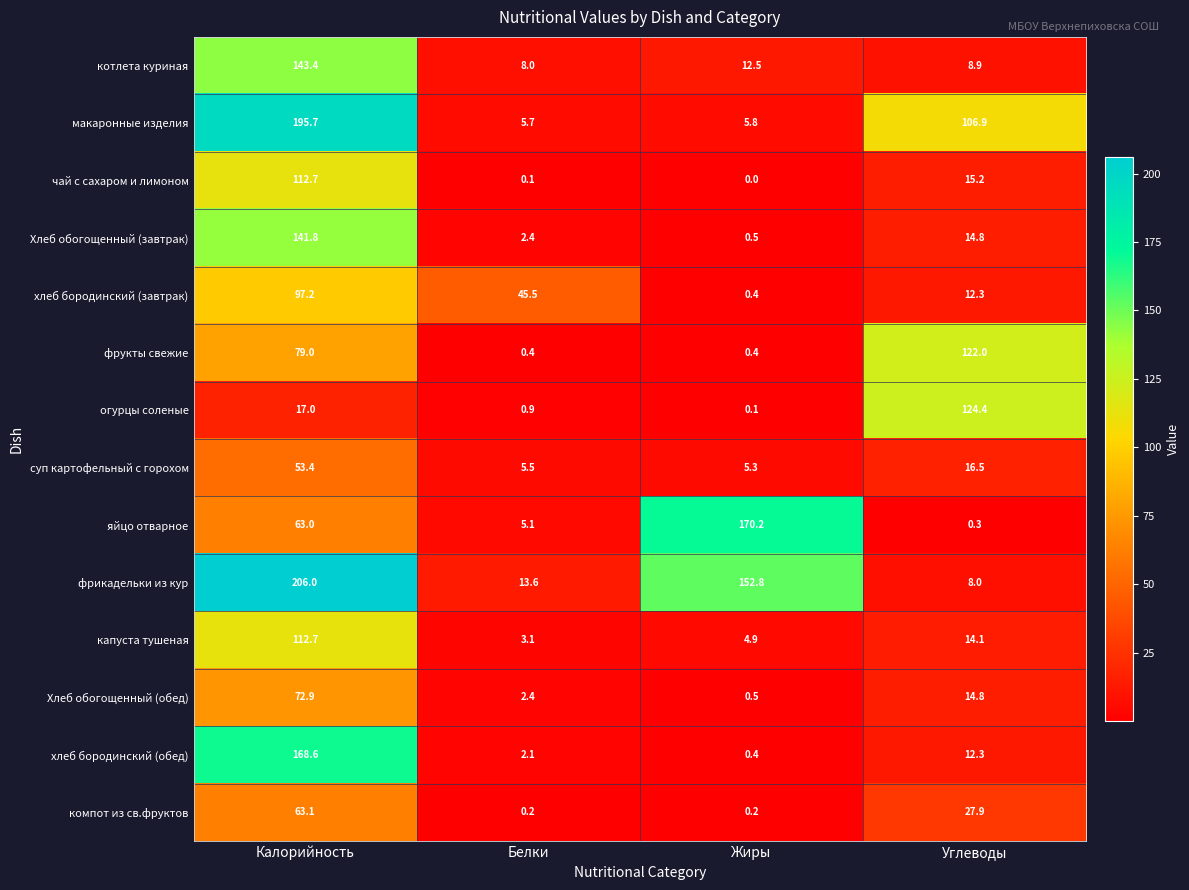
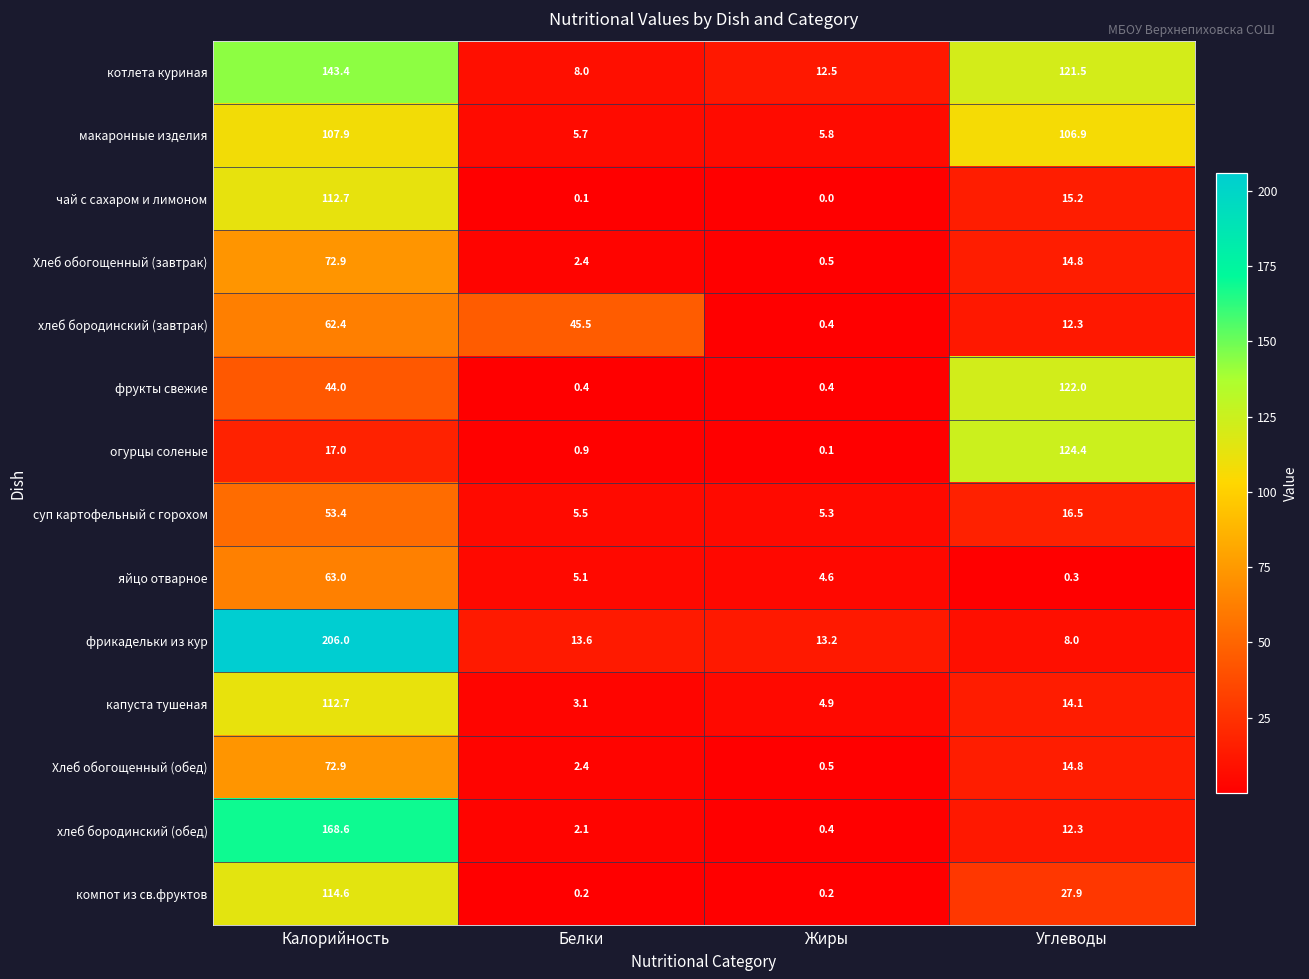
котлета куриная, Углеводы: 8.9 -> 121.5
макаронные изделия, Калорийность: 195.7 -> 107.9
Хлеб обогощенный (завтрак), Калорийность: 141.8 -> 72.9
хлеб бородинский (завтрак), Калорийность: 97.2 -> 62.4
фрукты свежие, Калорийность: 79.0 -> 44.0
яйцо отварное, Жиры: 170.2 -> 4.6
фрикадельки из кур, Жиры: 152.8 -> 13.2
компот из св.фруктов, Калорийность: 63.1 -> 114.6
